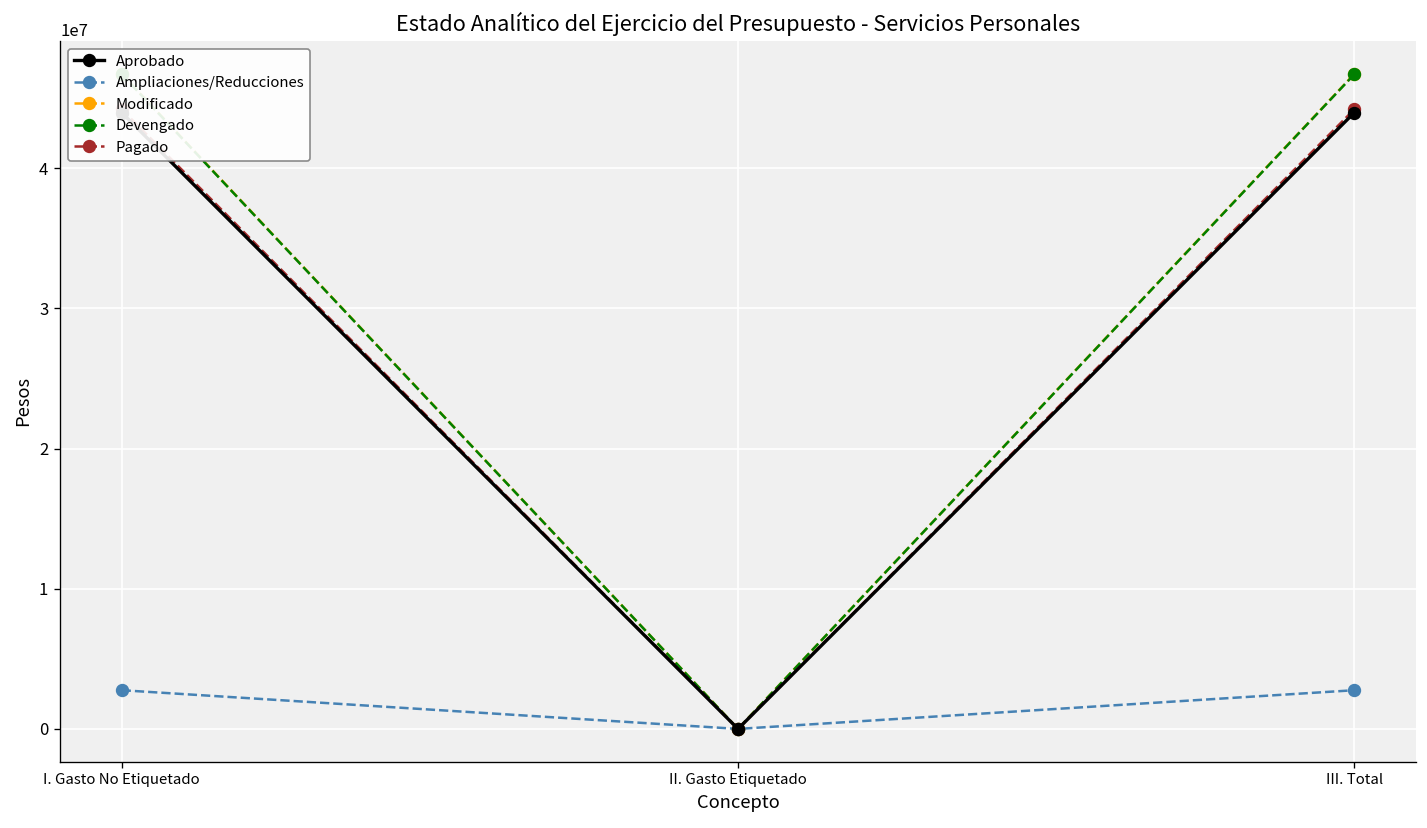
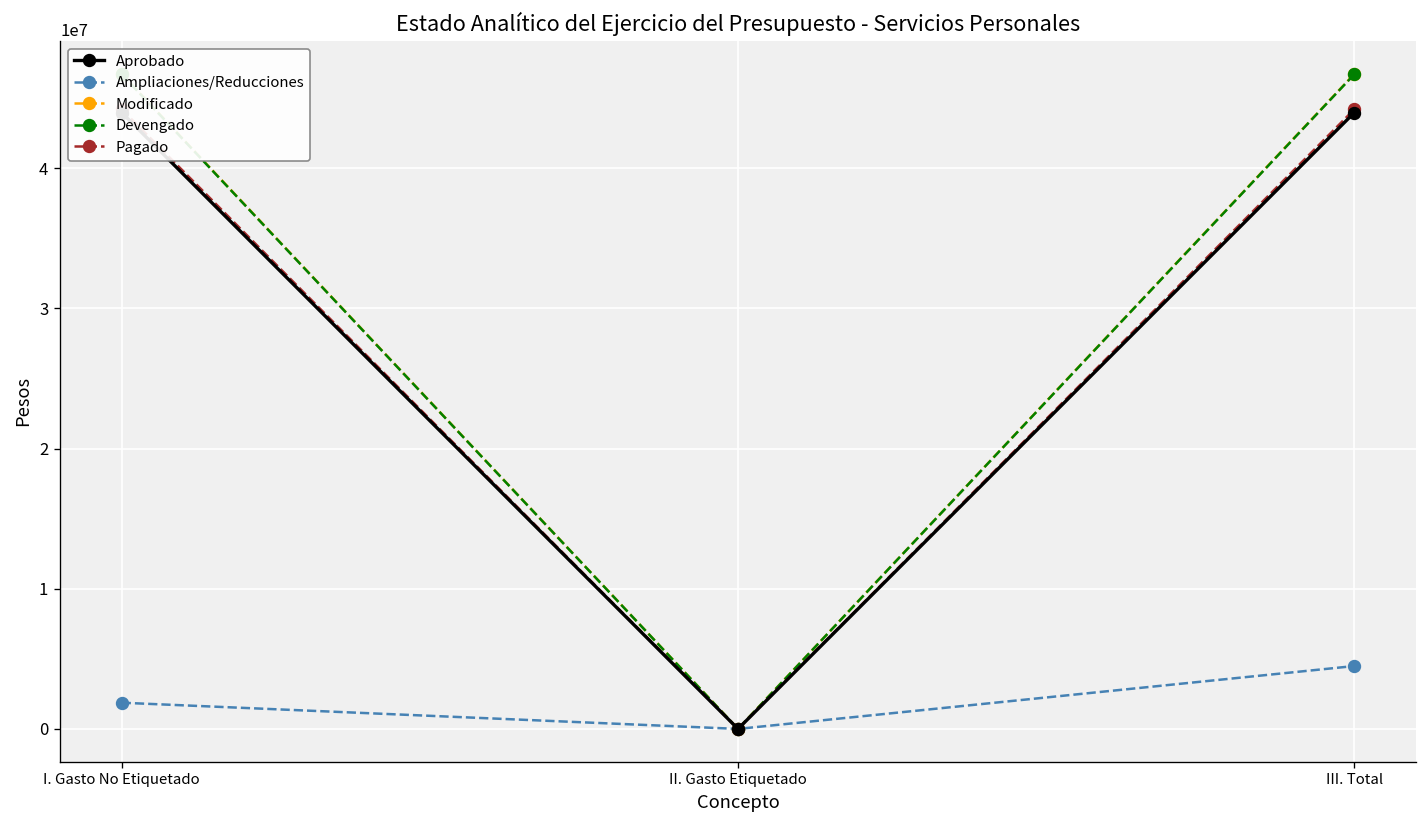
Ampliaciones/Reducciones, I. Gasto No Etiquetado: 2800000 -> 1900000
Ampliaciones/Reducciones, III. Total: 2800000 -> 4500000
